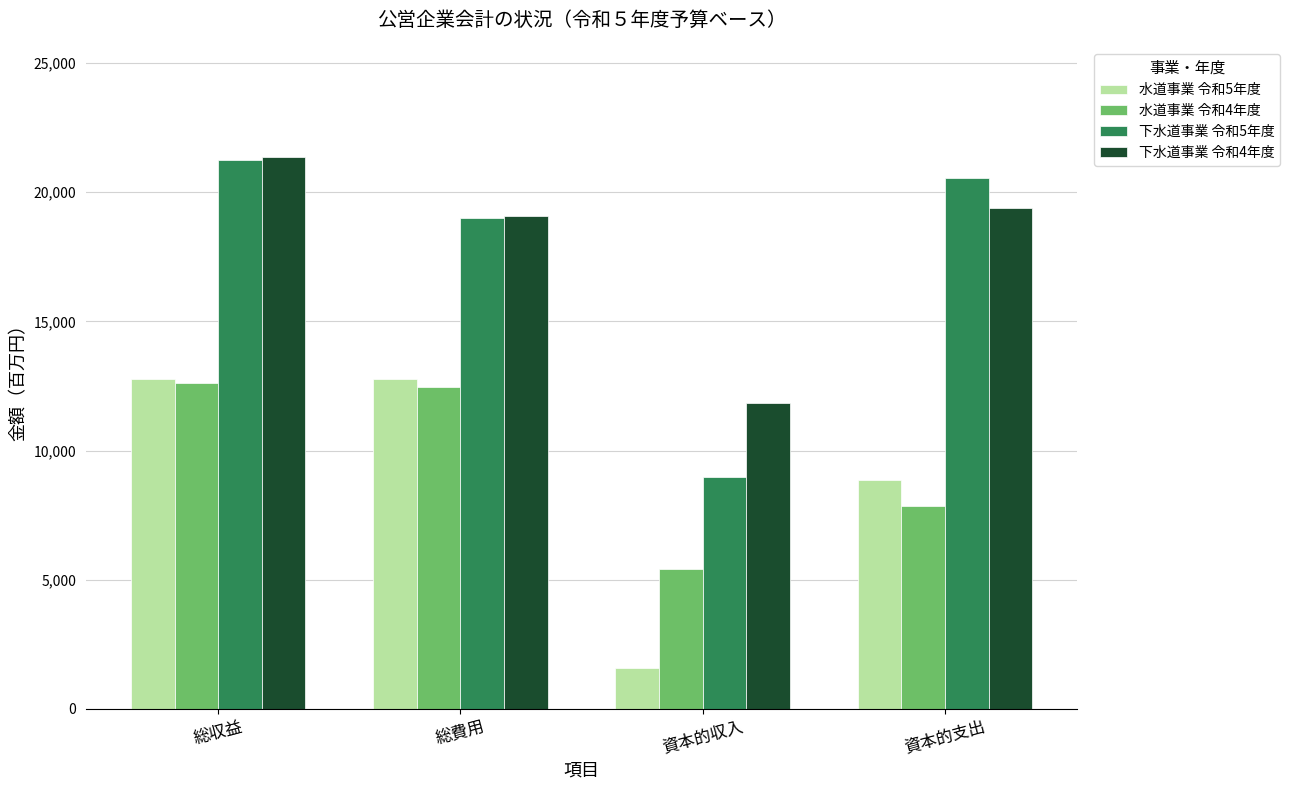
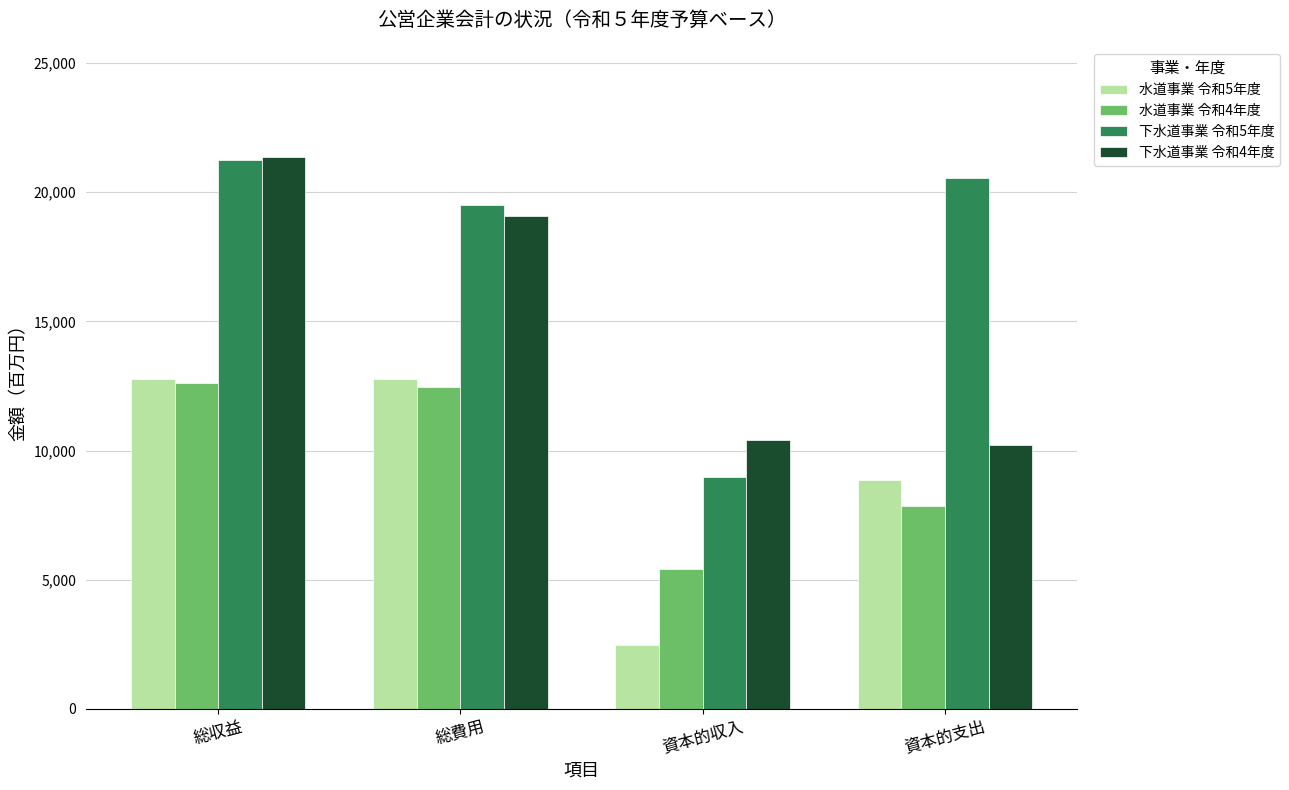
下水道事業 令和5年度, 総費用: 19,000 -> 19,500
水道事業 令和5年度, 資本的収入: 1,600 -> 2,500
下水道事業 令和4年度, 資本的収入: 11,800 -> 10,400
下水道事業 令和4年度, 資本的支出: 19,400 -> 10,200
